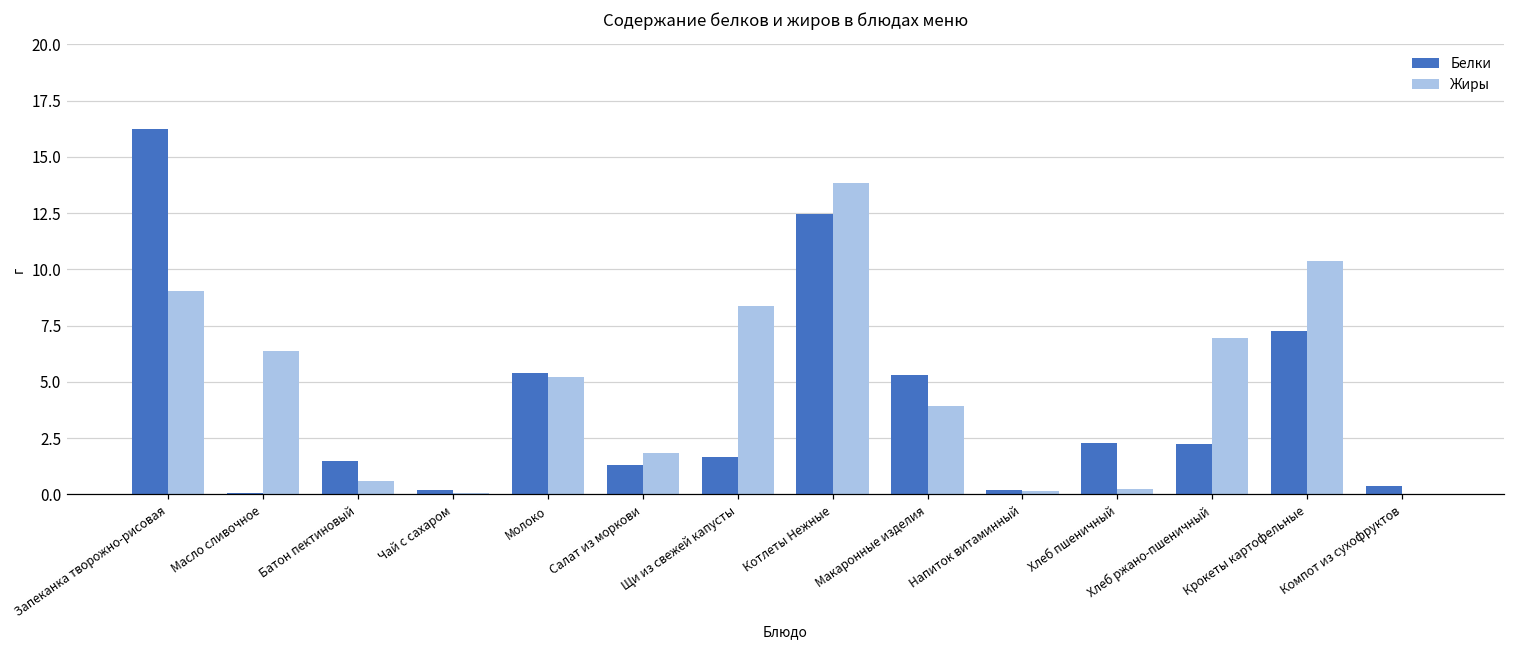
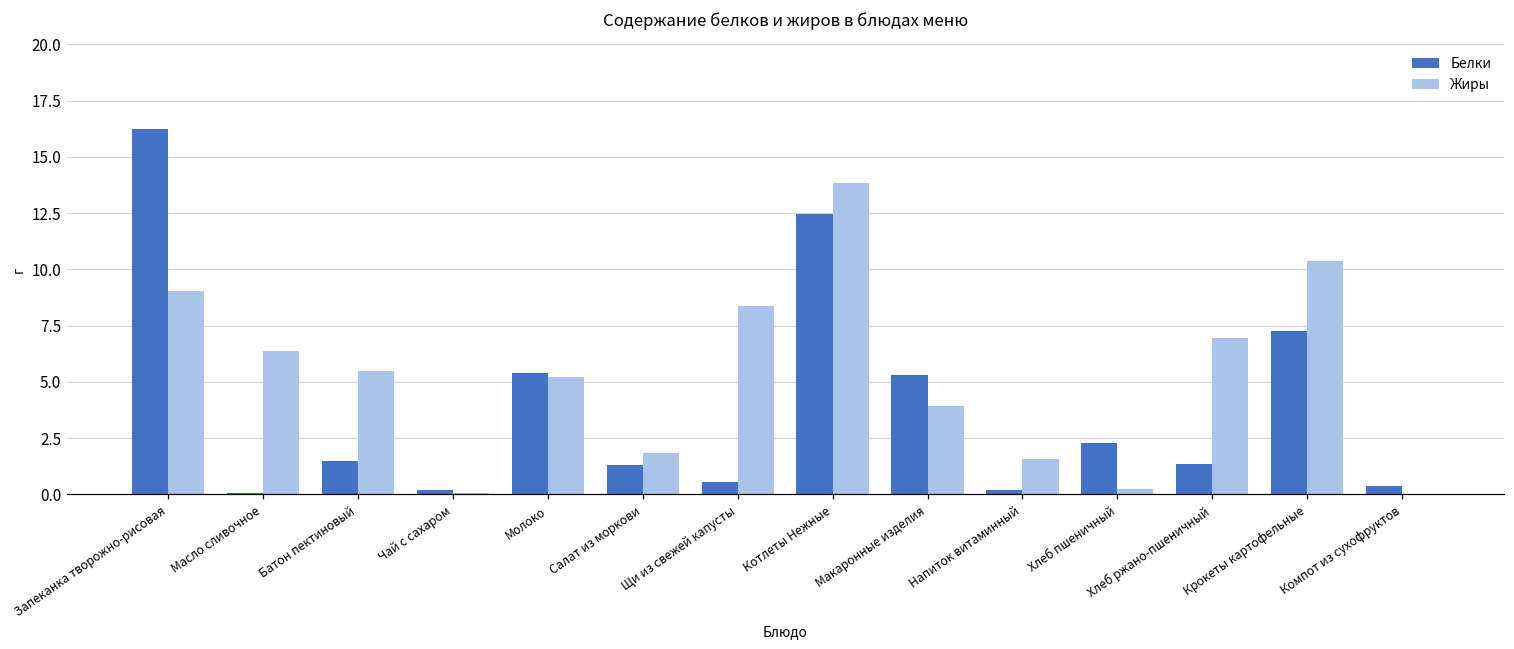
Жиры, Батон пектиновый: 0.6 -> 5.5
Белки, Щи из свежей капусты: 1.6 -> 0.5
Жиры, Напиток витаминный: 0.2 -> 1.6
Белки, Хлеб ржано-пшеничный: 2.2 -> 1.3
